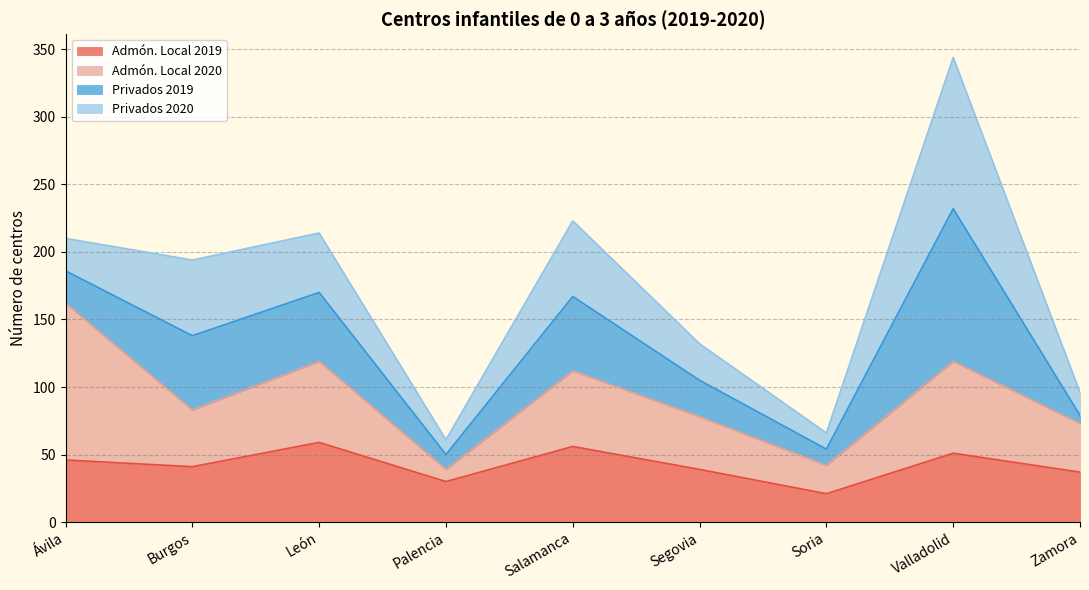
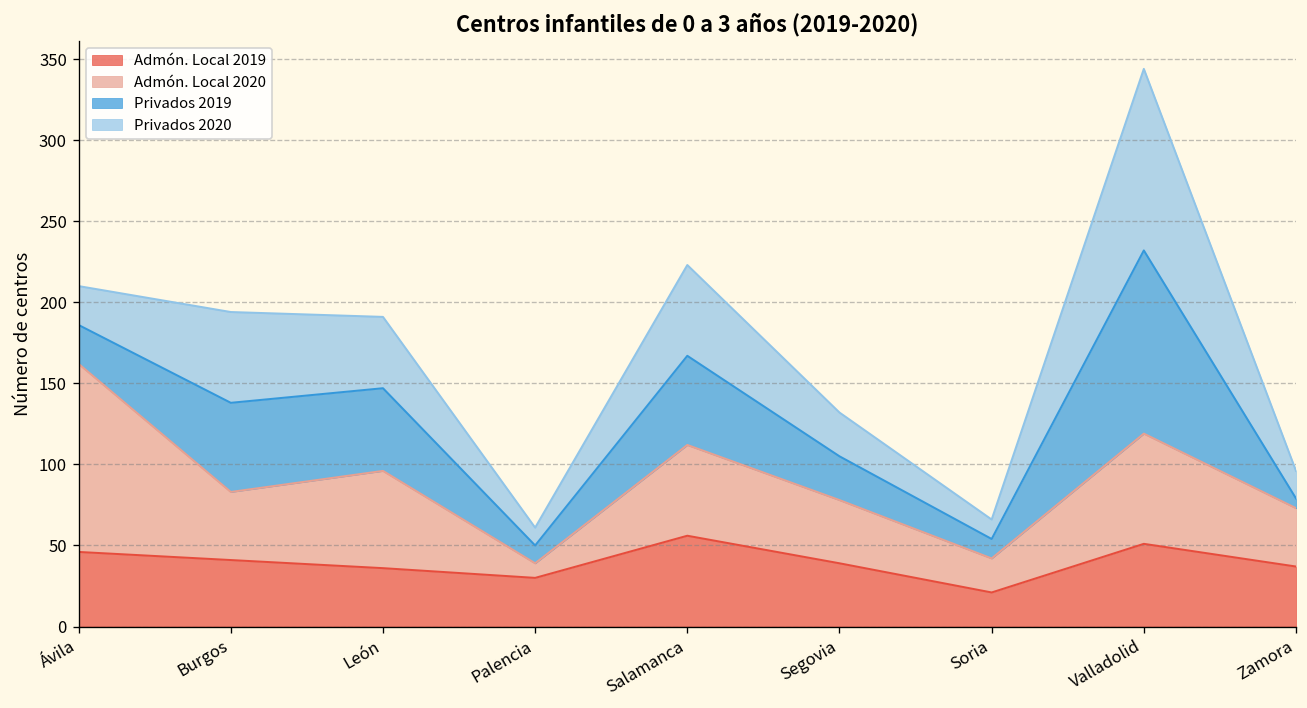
Admón. Local 2019, León: 59 -> 36
